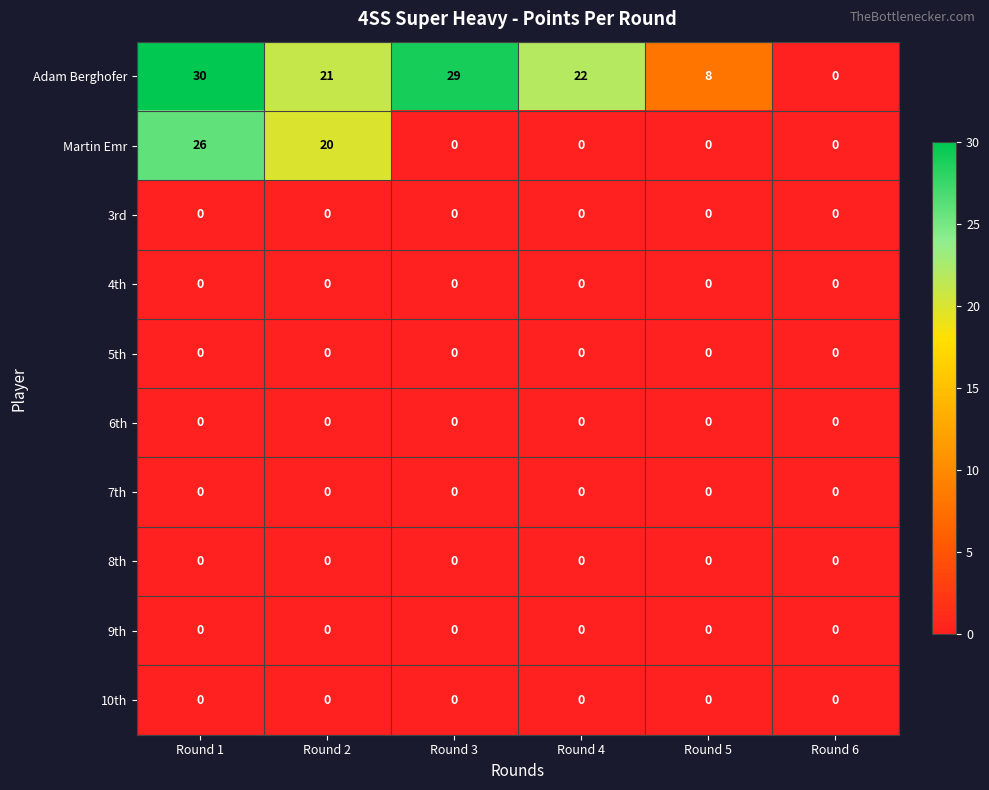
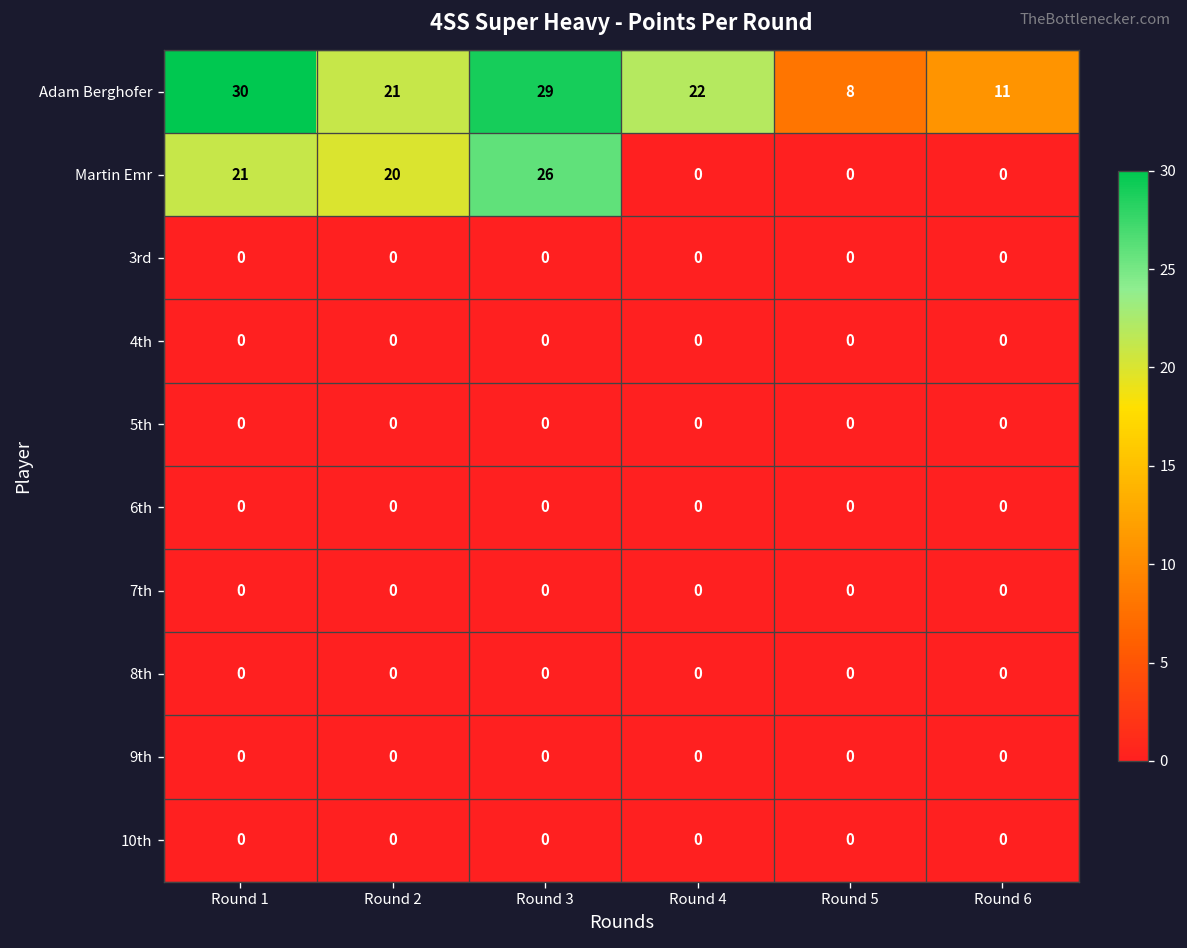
Adam Berghofer, Round 6: 0 -> 11
Martin Emr, Round 1: 26 -> 21
Martin Emr, Round 3: 0 -> 26
